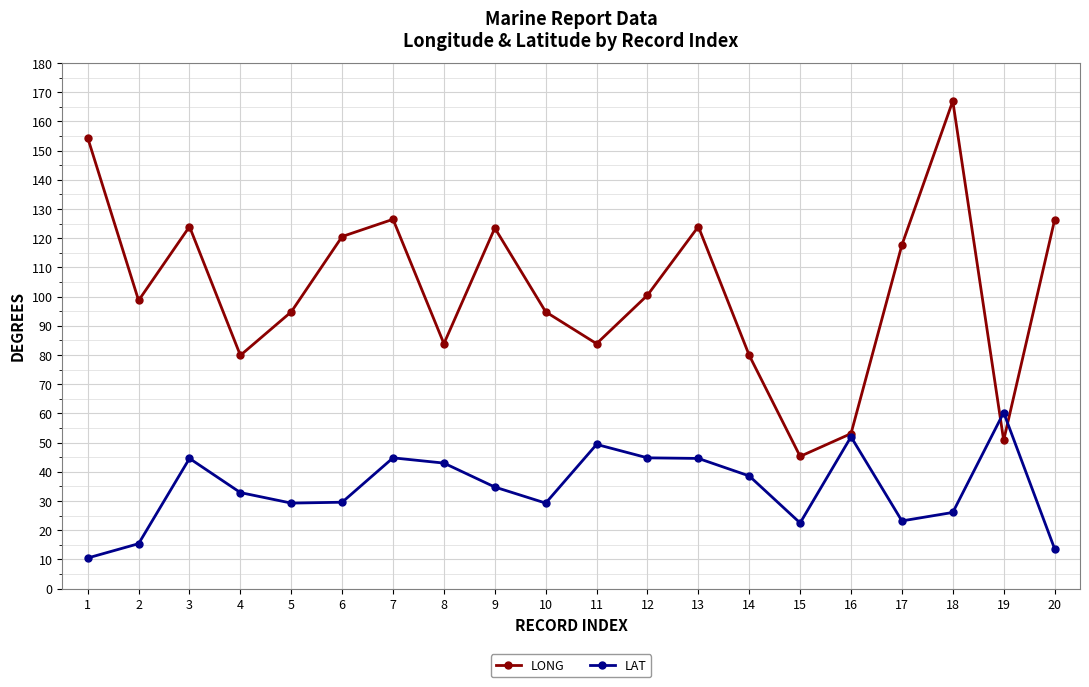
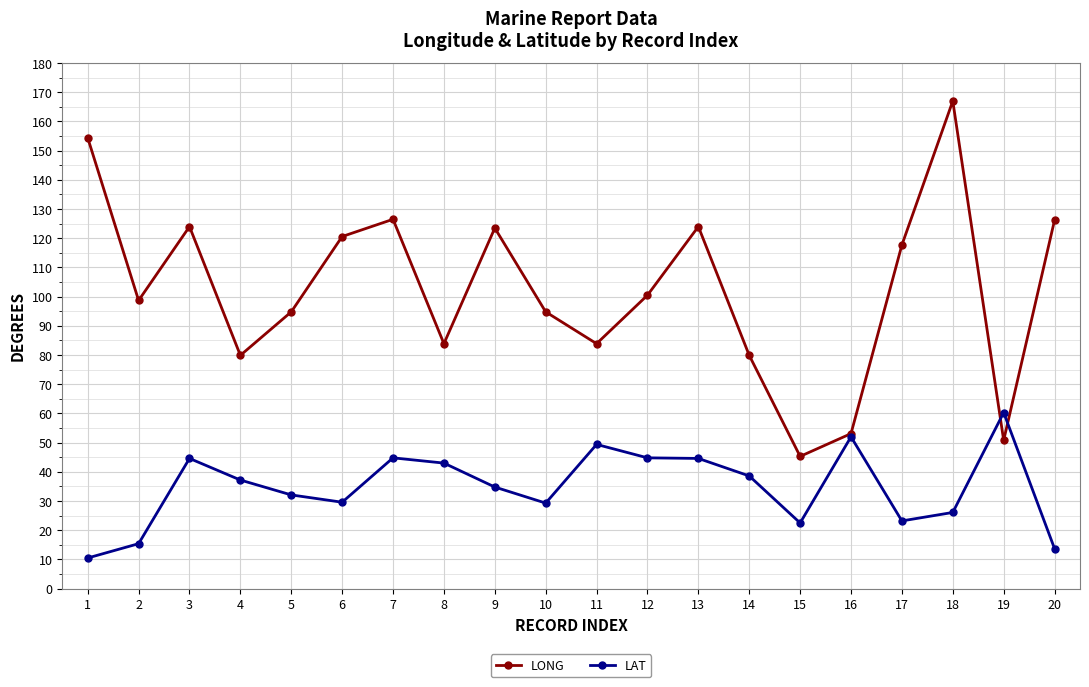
LAT, 4: 33 -> 37
LAT, 5: 29 -> 32
